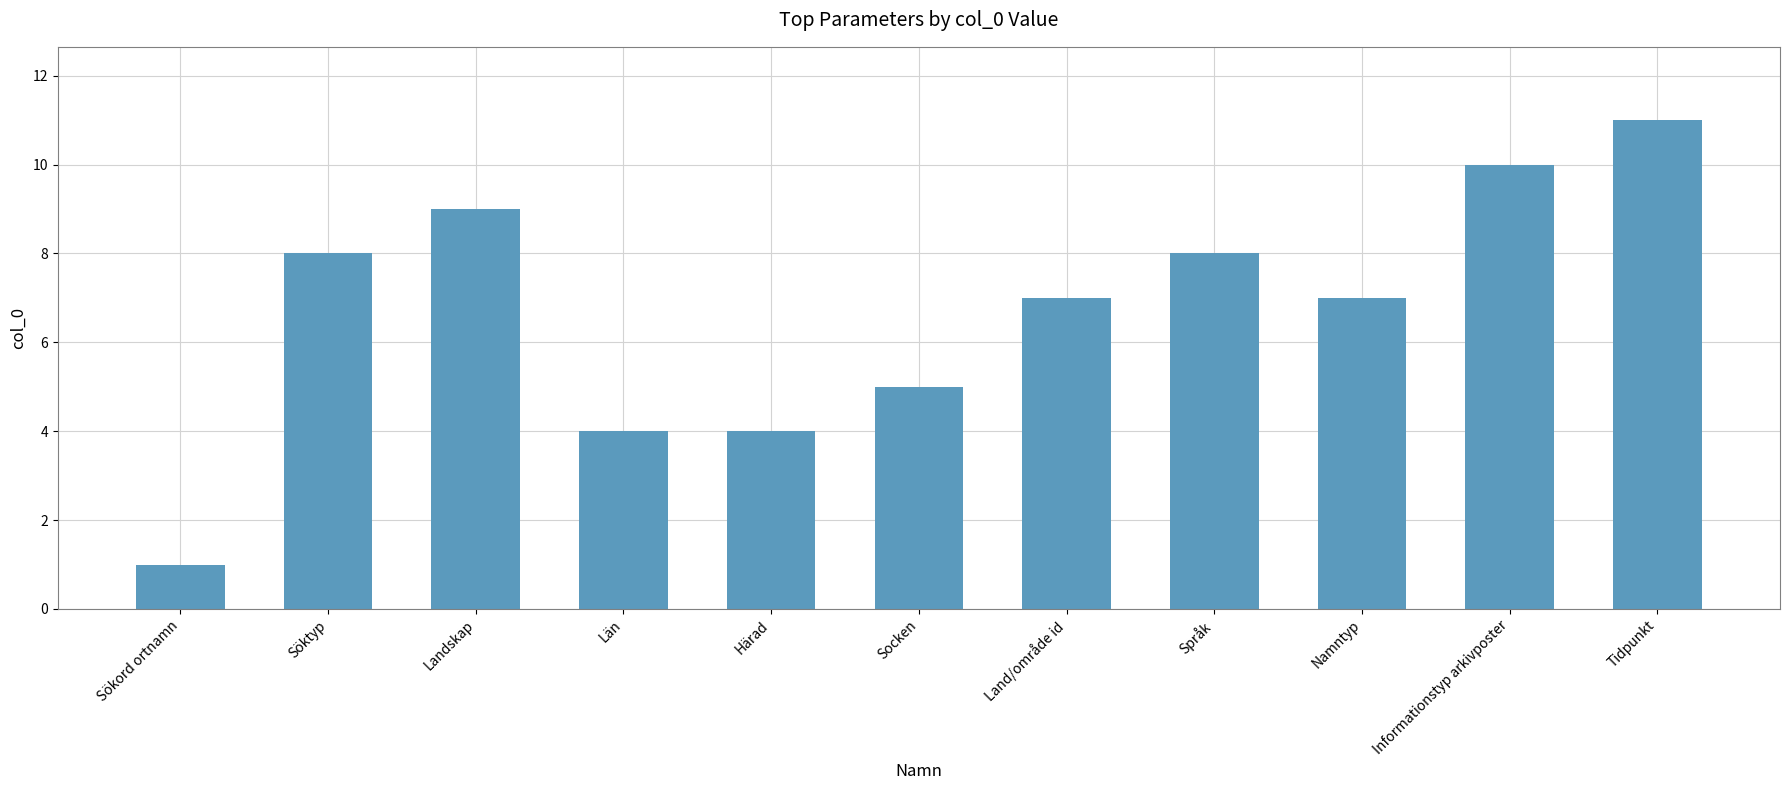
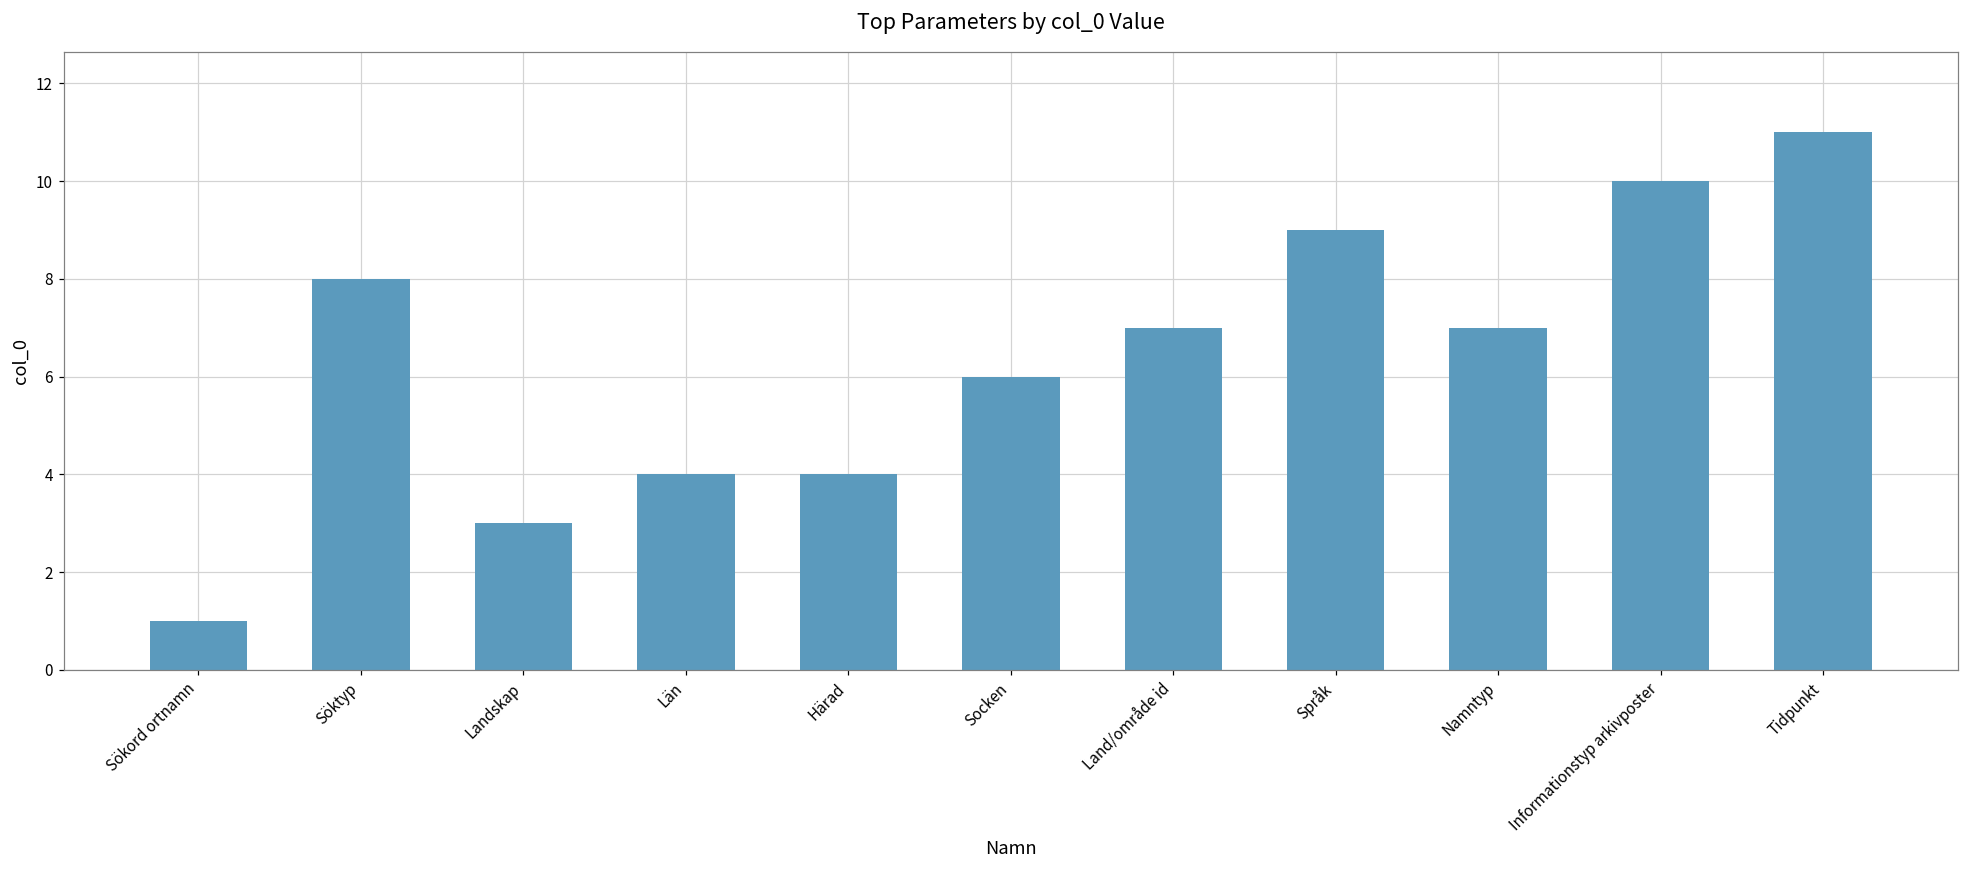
Landskap: 9 -> 3
Socken: 5 -> 6
Språk: 8 -> 9
